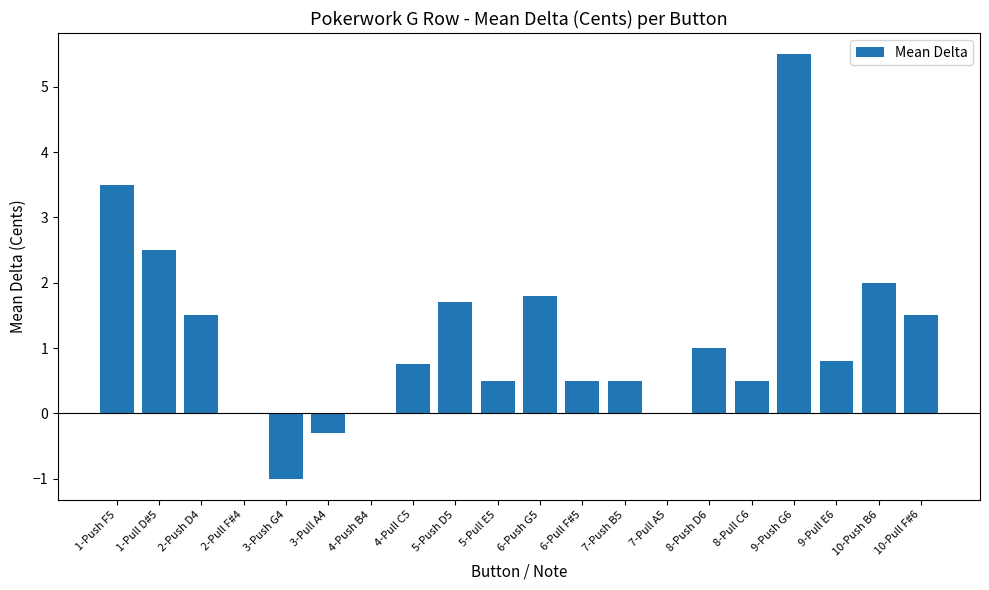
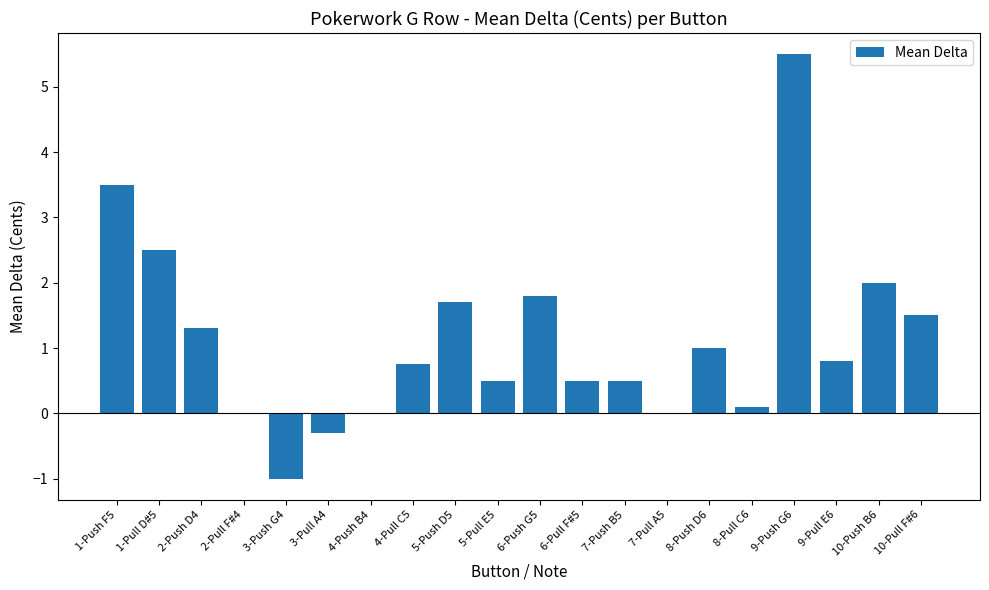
2-Push D4: 1.5 -> 1.3
8-Pull C6: 0.5 -> 0.1
